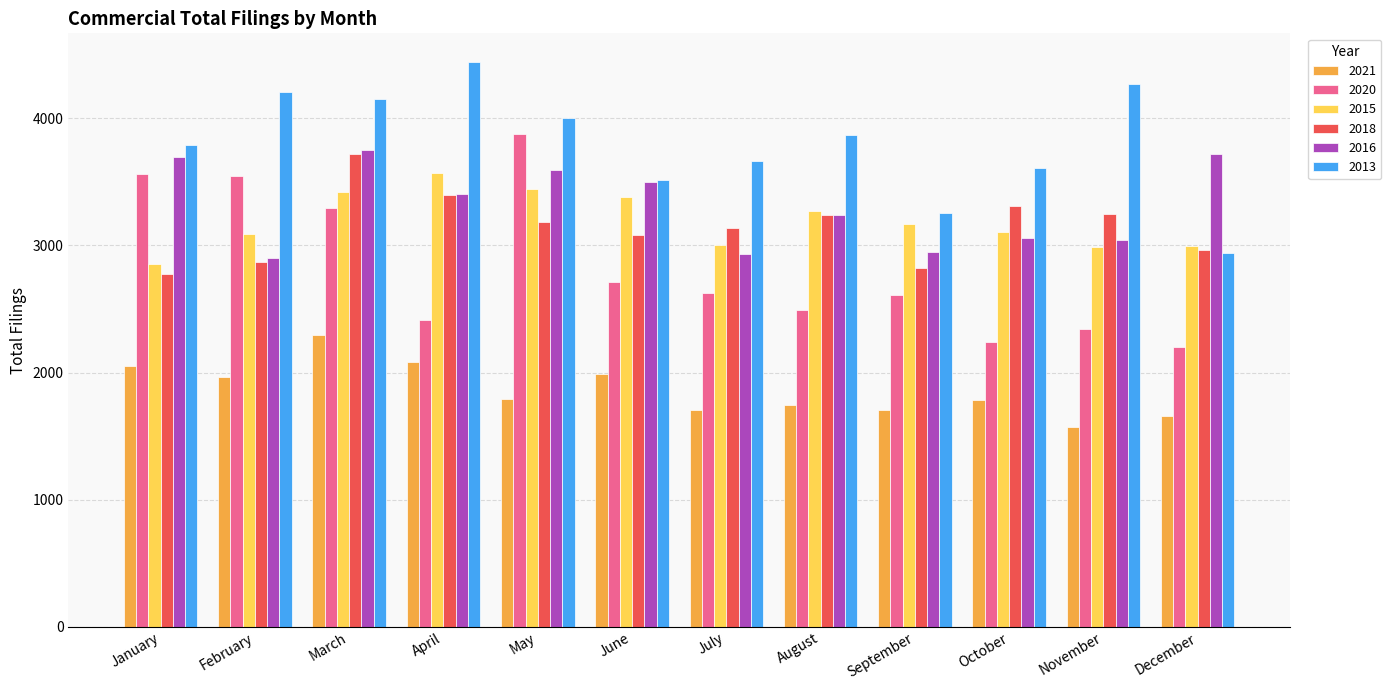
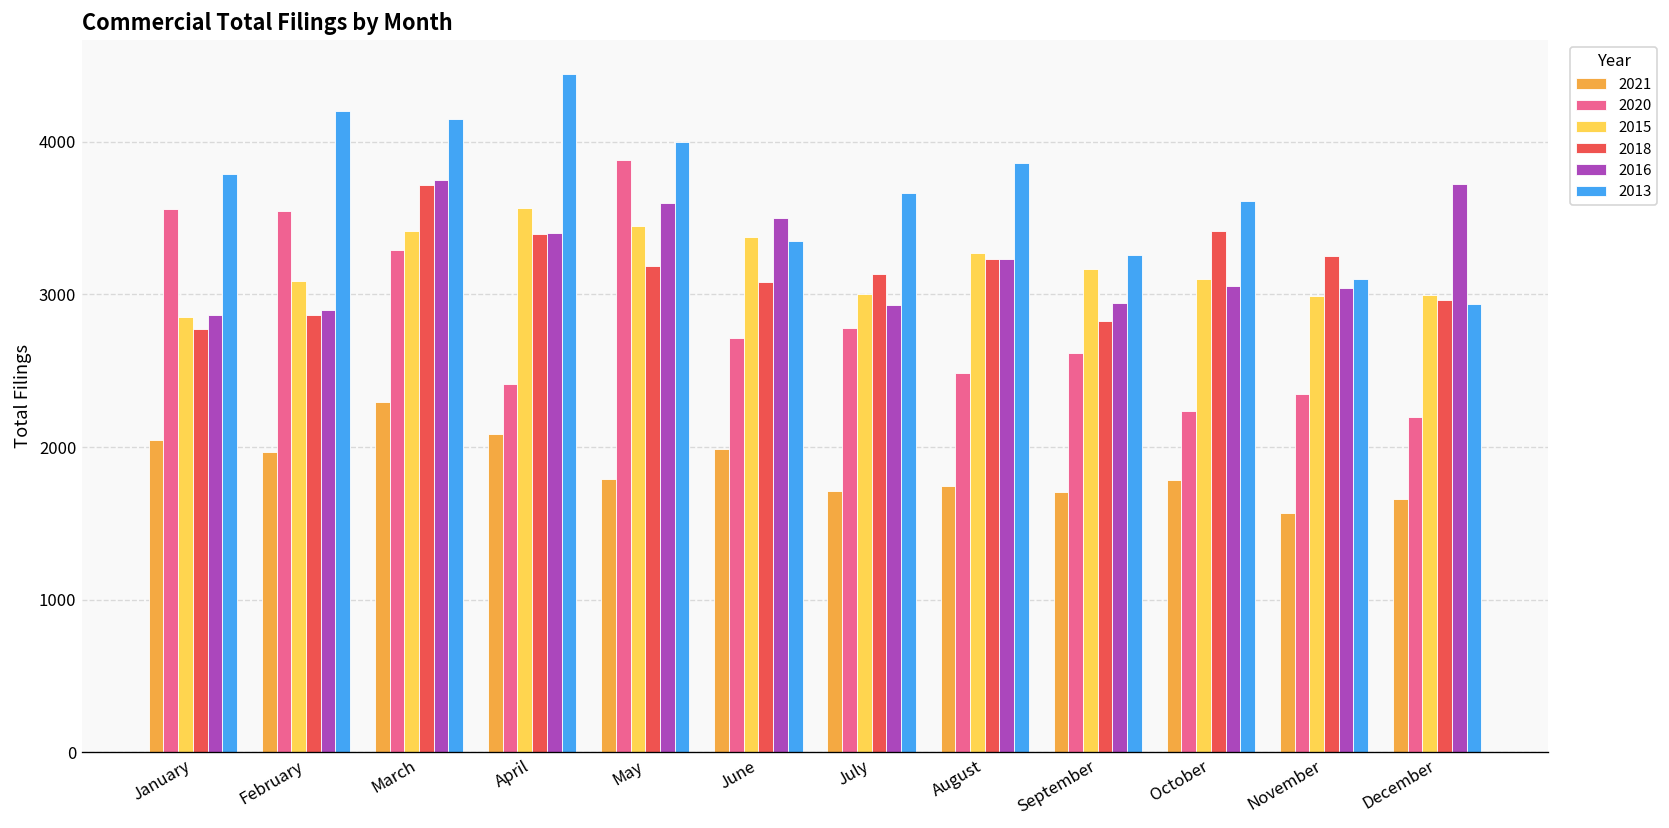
2016, January: 3700 -> 2870
2013, June: 3510 -> 3350
2020, July: 2630 -> 2780
2018, October: 3310 -> 3410
2013, November: 4270 -> 3100
